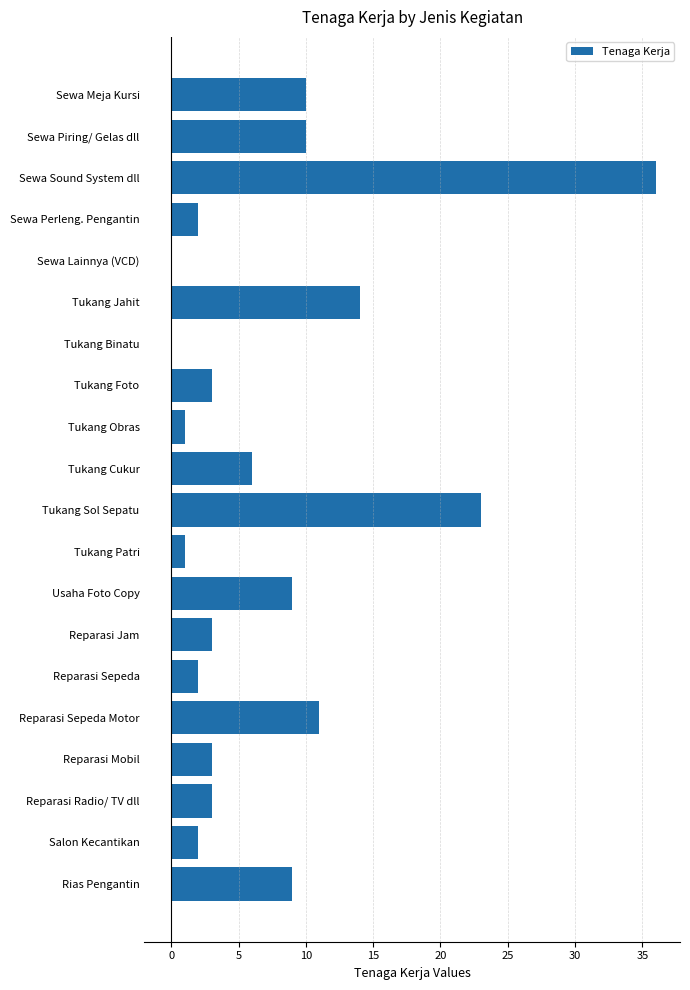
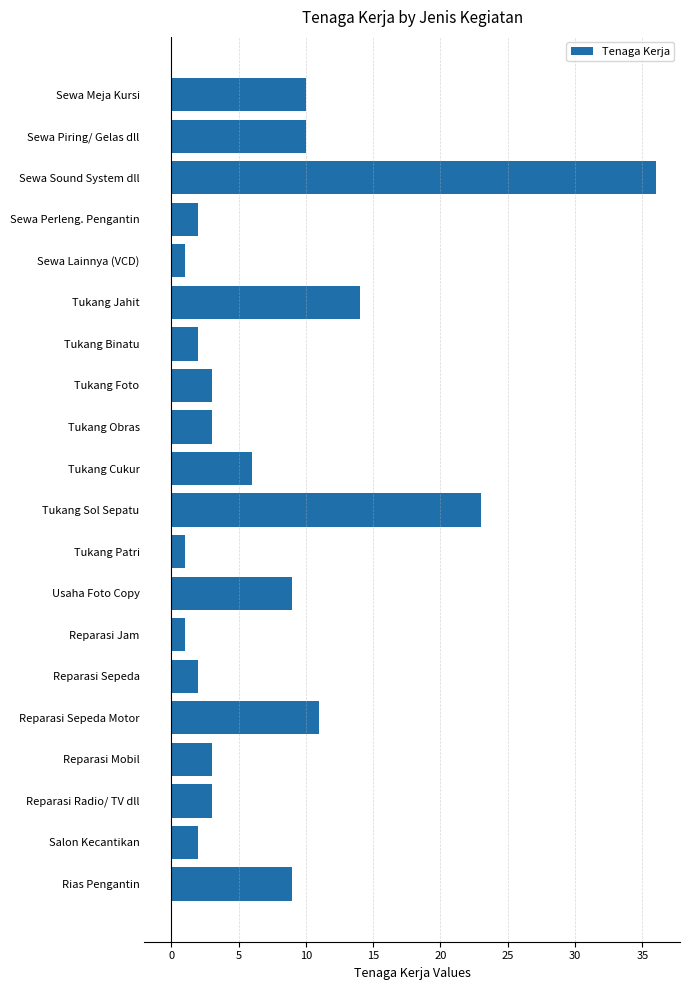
Sewa Lainnya (VCD): 0 -> 1
Tukang Binatu: 0 -> 2
Tukang Obras: 1 -> 3
Reparasi Jam: 3 -> 1
